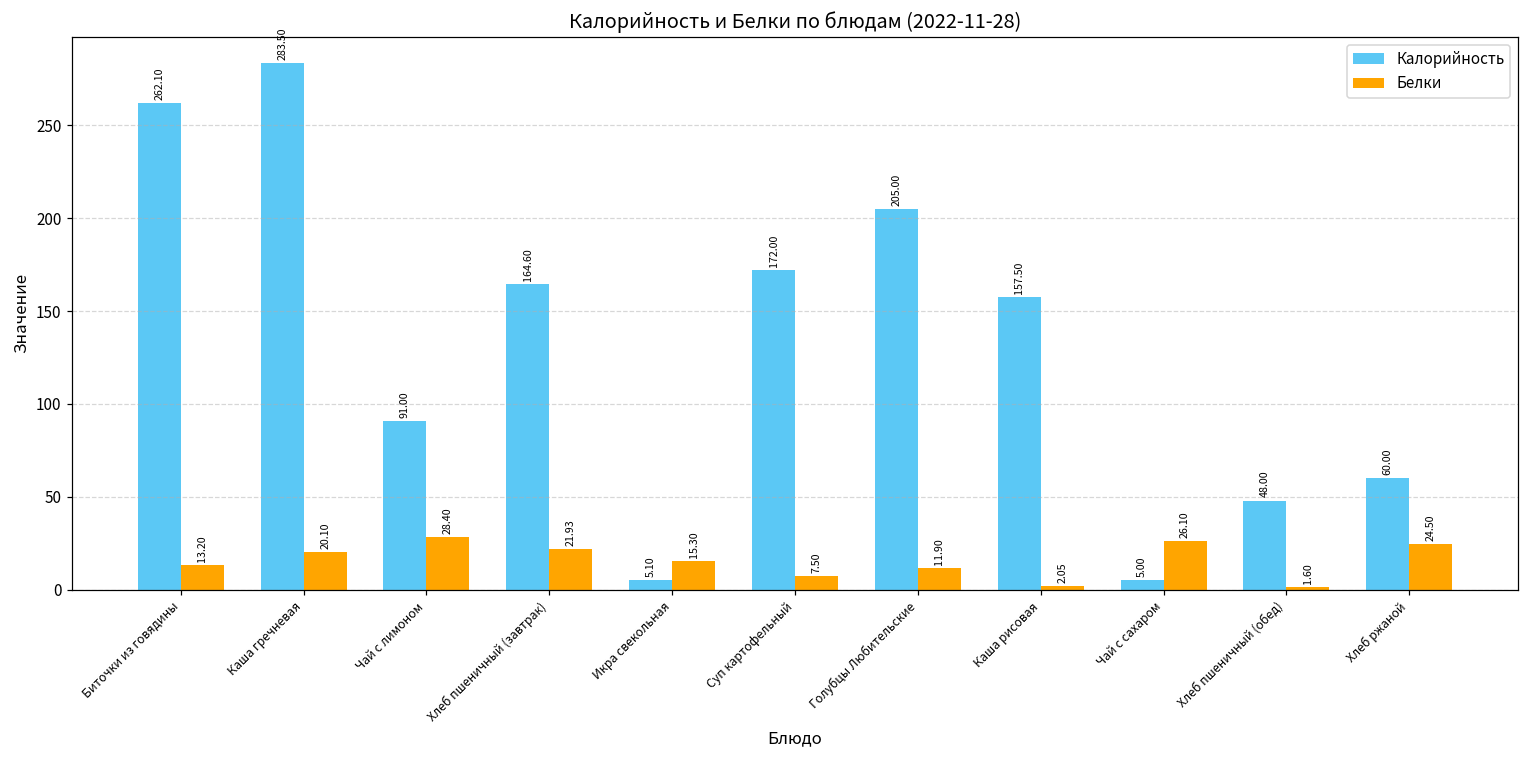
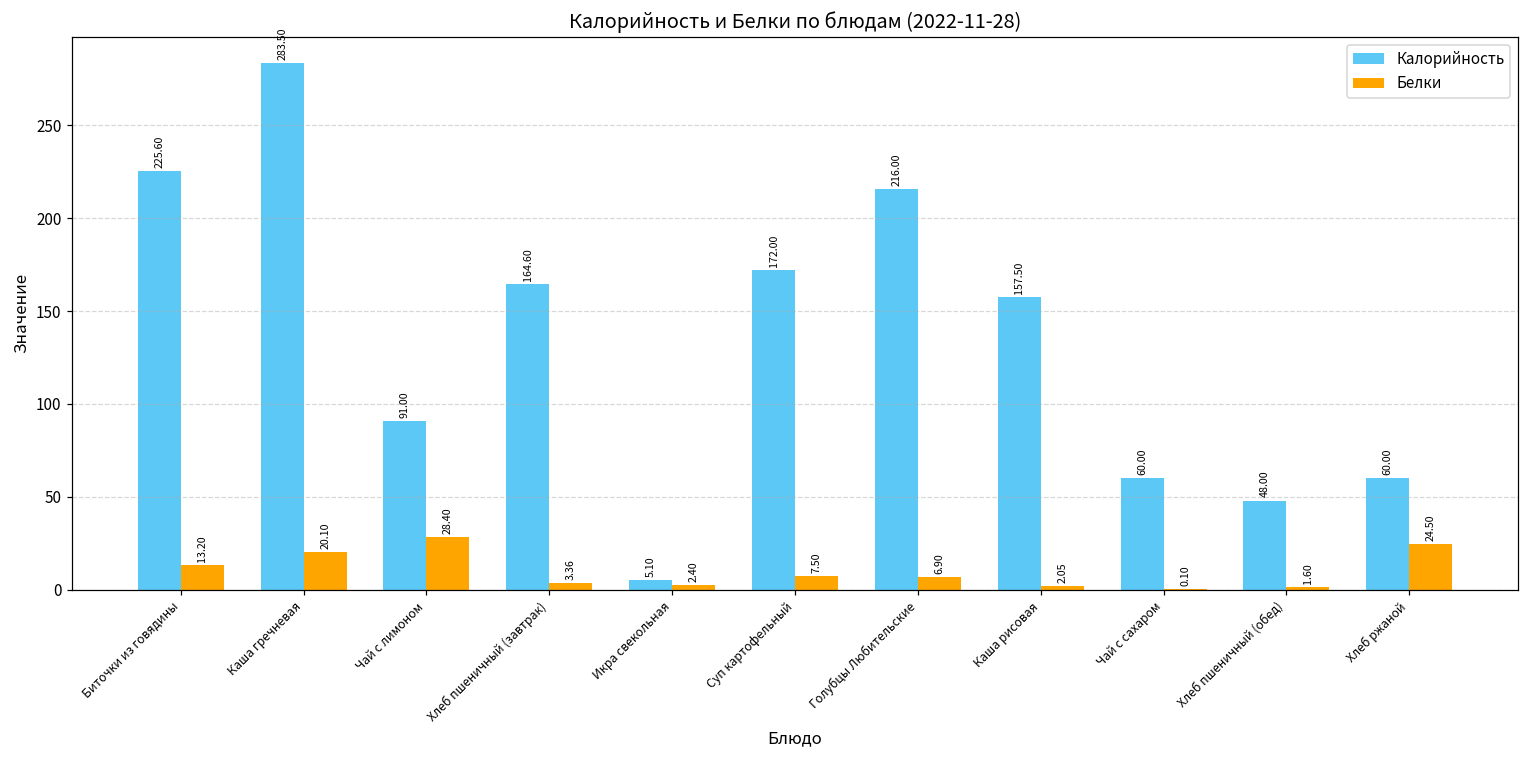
Калорийность, Биточки из говядины: 262.10 -> 225.60
Белки, Хлеб пшеничный (завтрак): 21.93 -> 3.36
Белки, Икра свекольная: 15.30 -> 2.40
Калорийность, Голубцы Любительские: 205.00 -> 216.00
Белки, Голубцы Любительские: 11.90 -> 6.90
Калорийность, Чай с сахаром: 5.00 -> 60.00
Белки, Чай с сахаром: 26.10 -> 0.10
